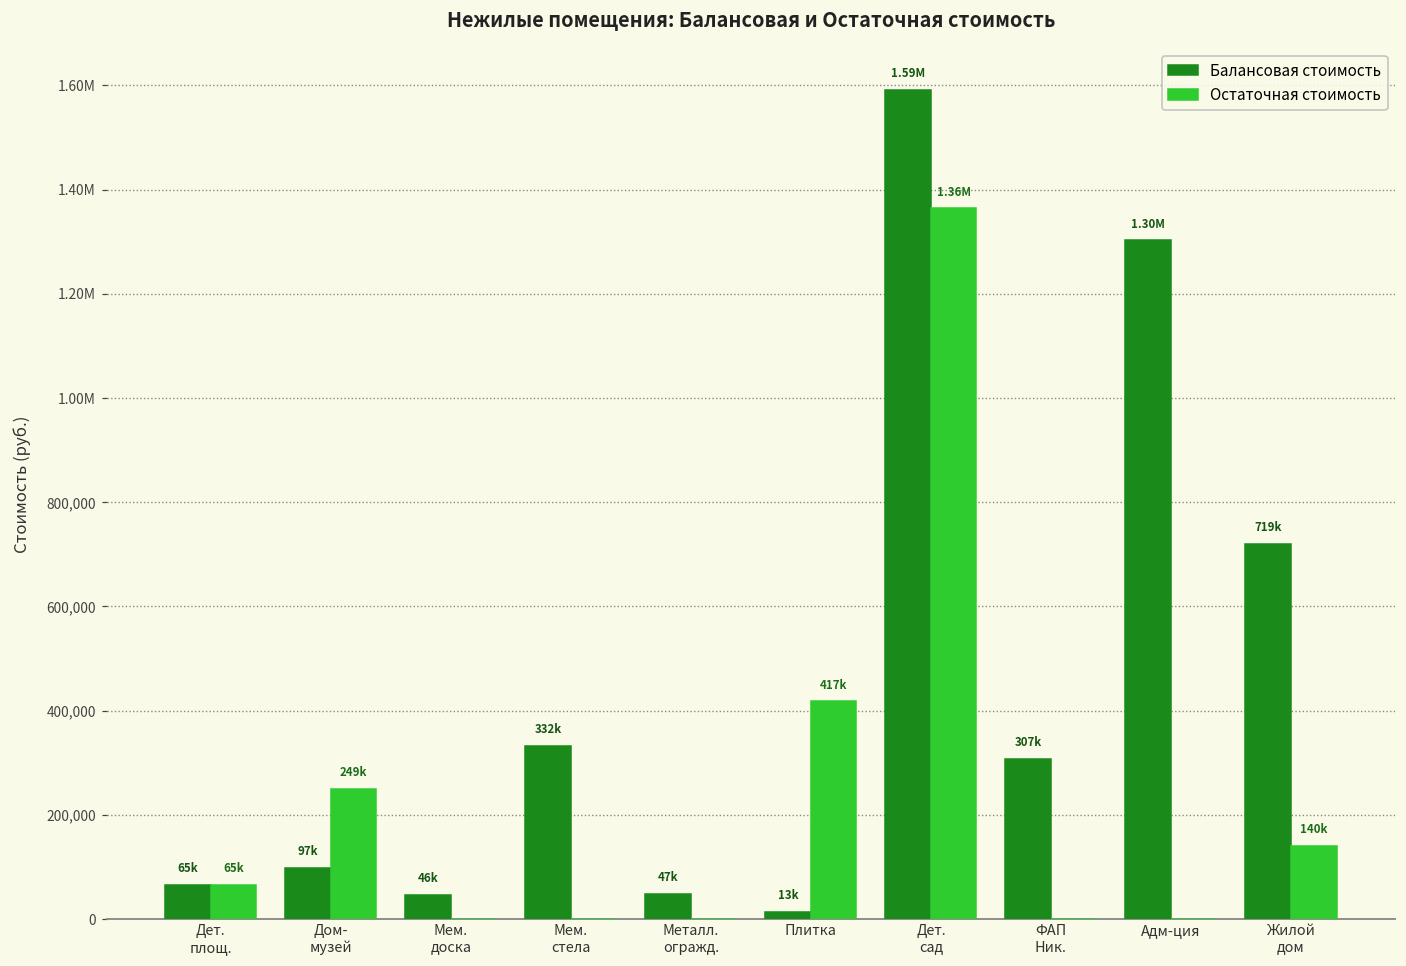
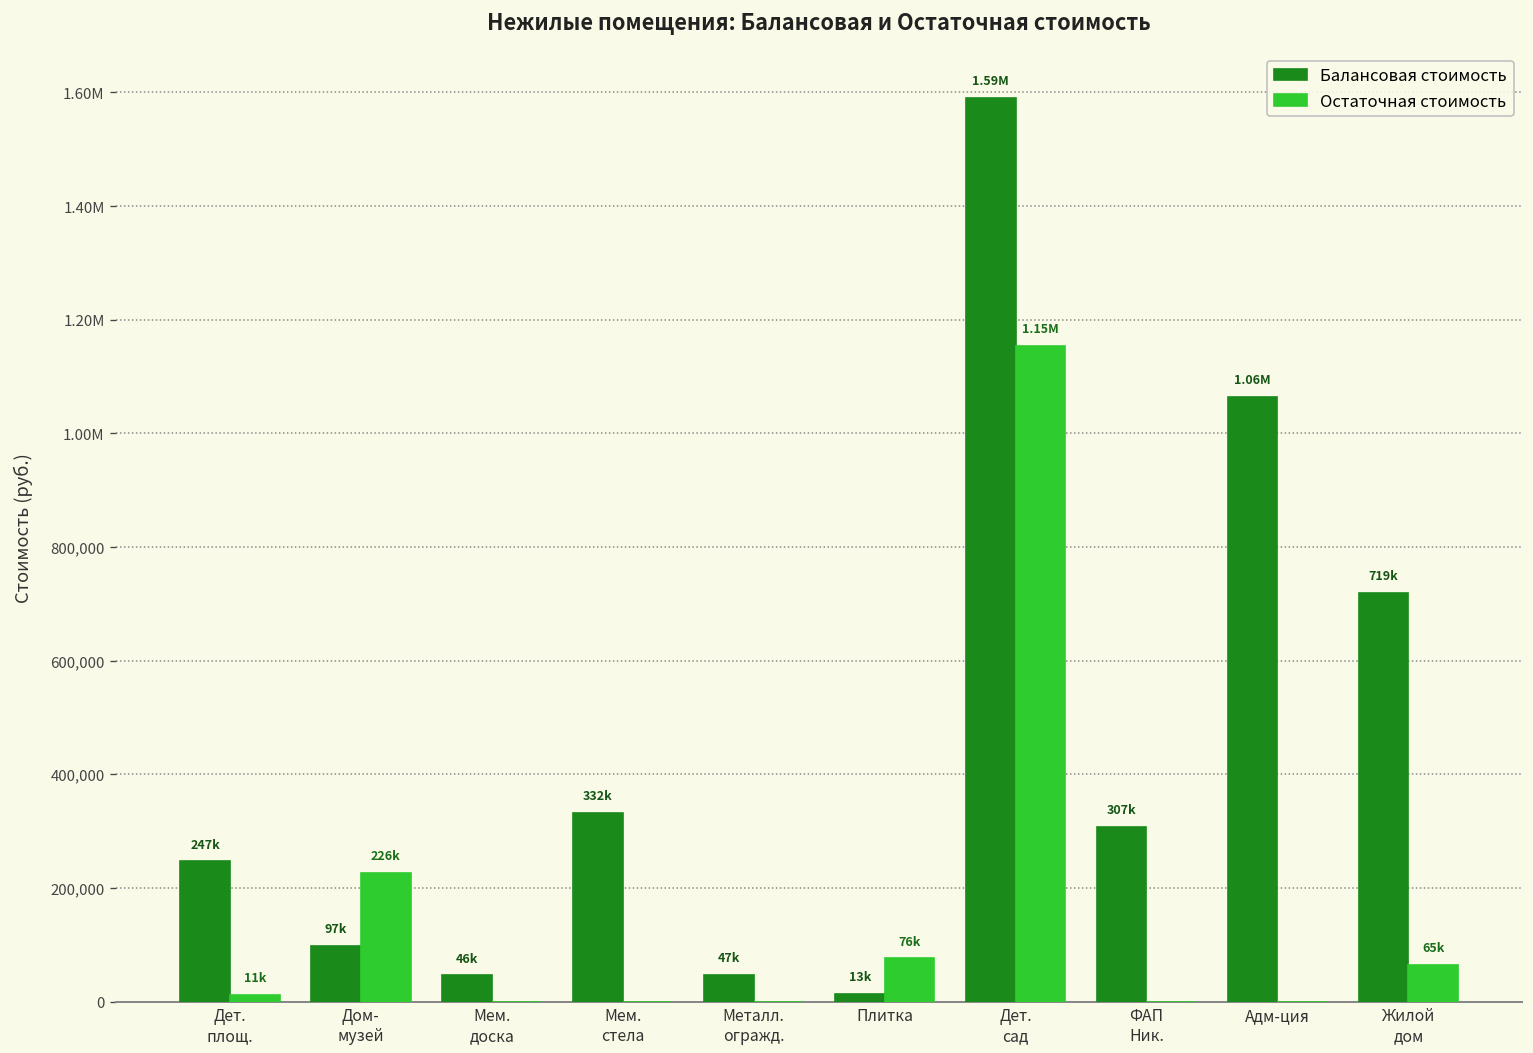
Балансовая стоимость, Дет. площ.: 65k -> 247k
Остаточная стоимость, Дет. площ.: 65k -> 11k
Остаточная стоимость, Дом- музей: 249k -> 226k
Остаточная стоимость, Плитка: 417k -> 76k
Остаточная стоимость, Дет. сад: 1.36M -> 1.15M
Балансовая стоимость, Адм-ция: 1.30M -> 1.06M
Остаточная стоимость, Жилой дом: 140k -> 65k
